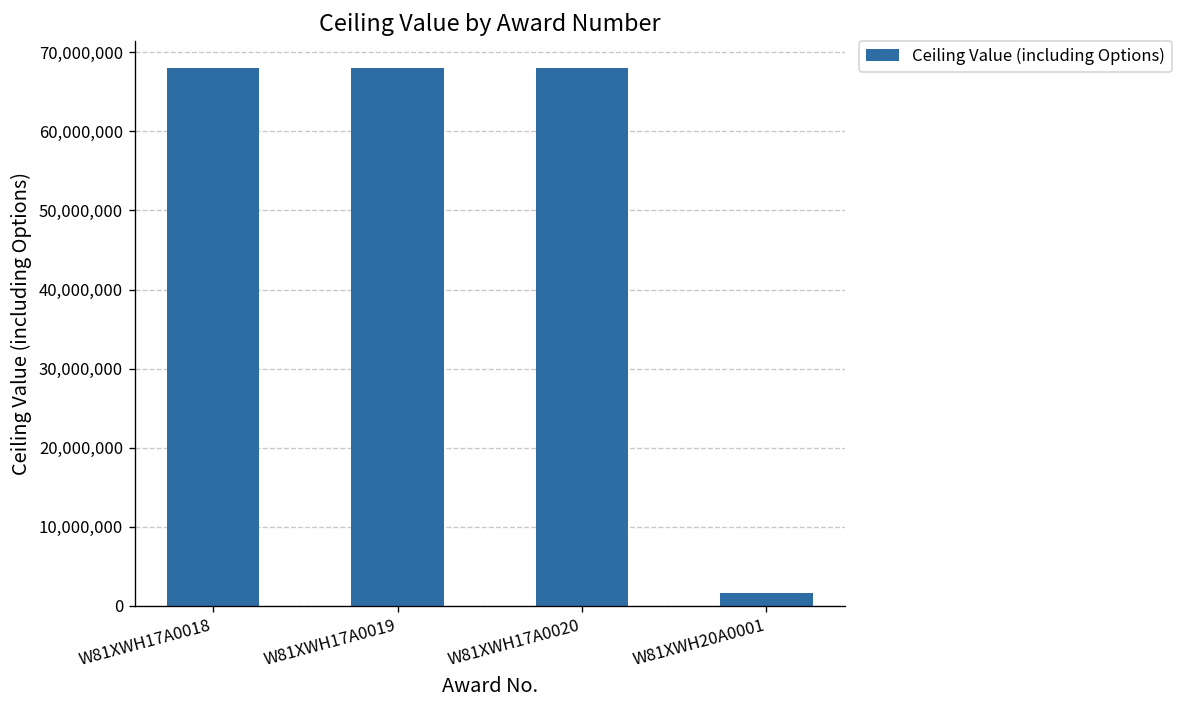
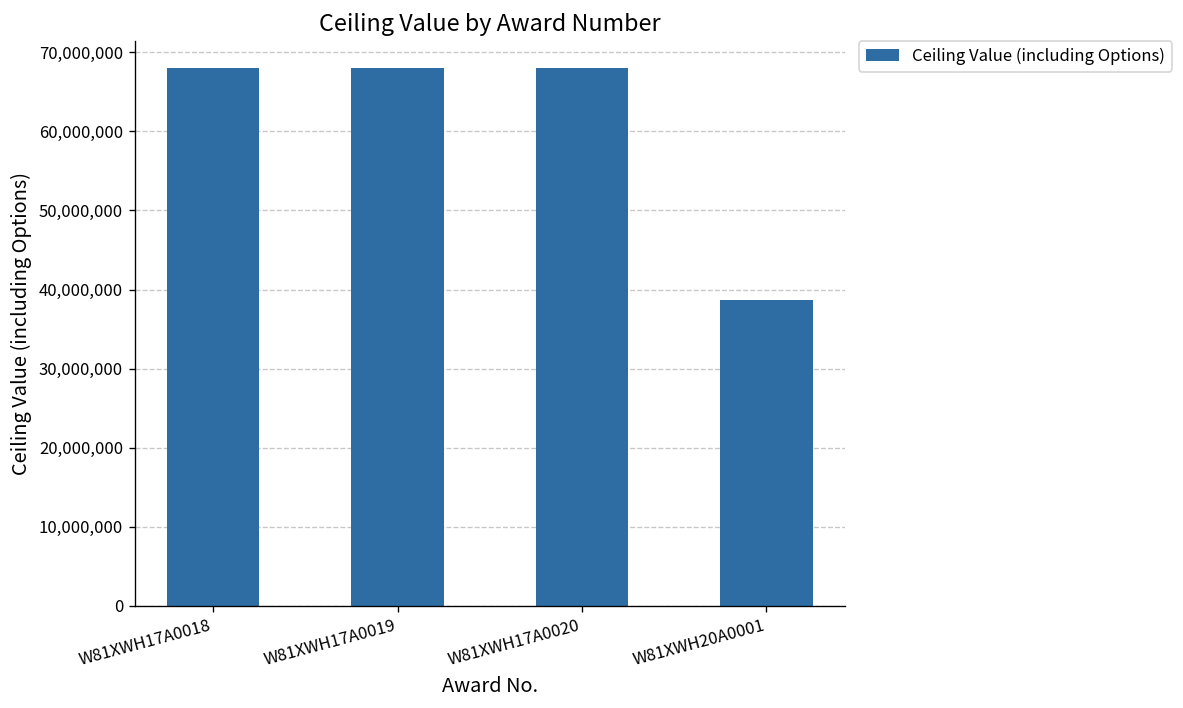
W81XWH20A0001: 2,000,000 -> 39,000,000
